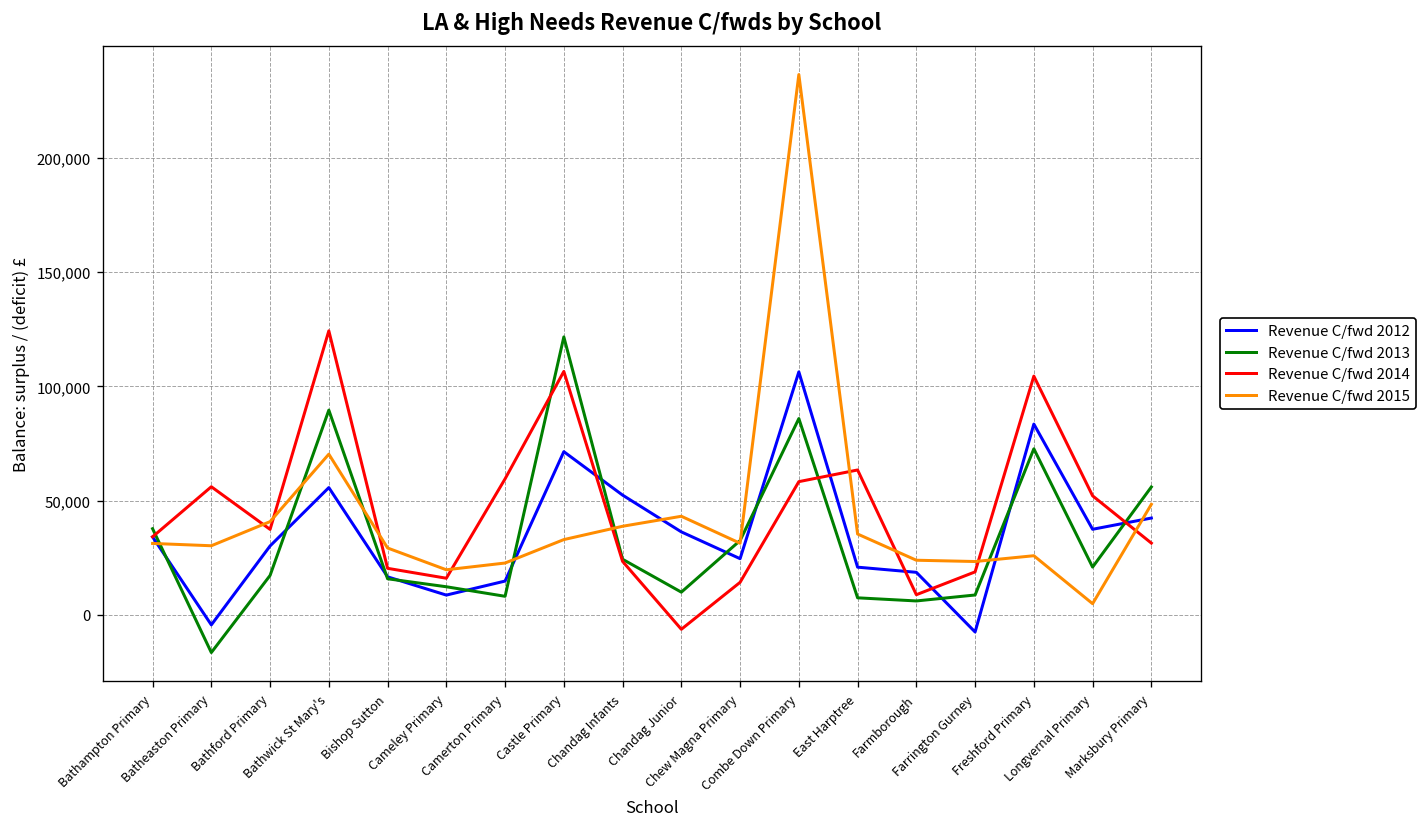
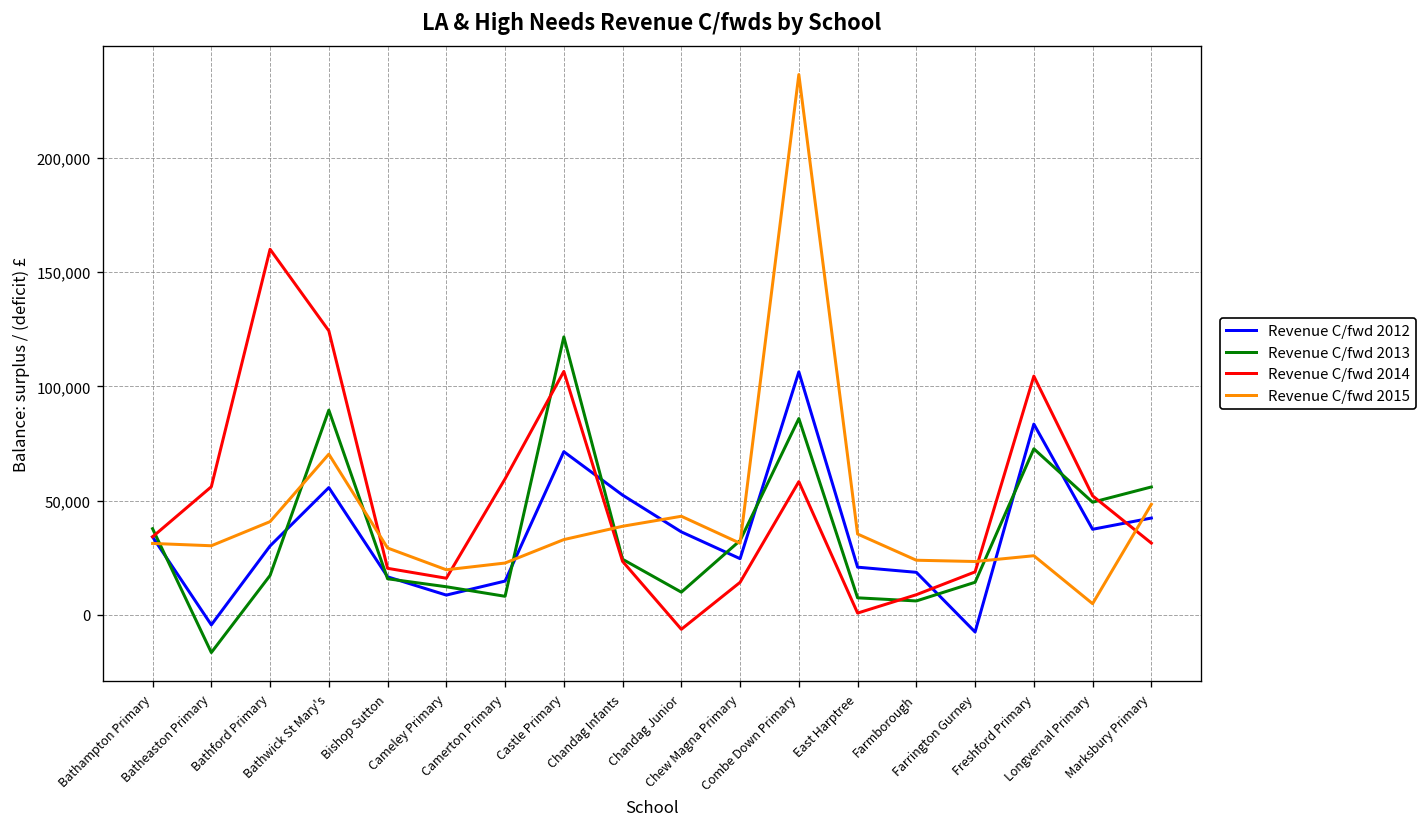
Revenue C/fwd 2014, Bathford Primary: 37,000 -> 160,000
Revenue C/fwd 2014, East Harptree: 63,000 -> 1,000
Revenue C/fwd 2013, Farrington Gurney: 9,000 -> 14,000
Revenue C/fwd 2013, Longvernal Primary: 21,000 -> 49,000
